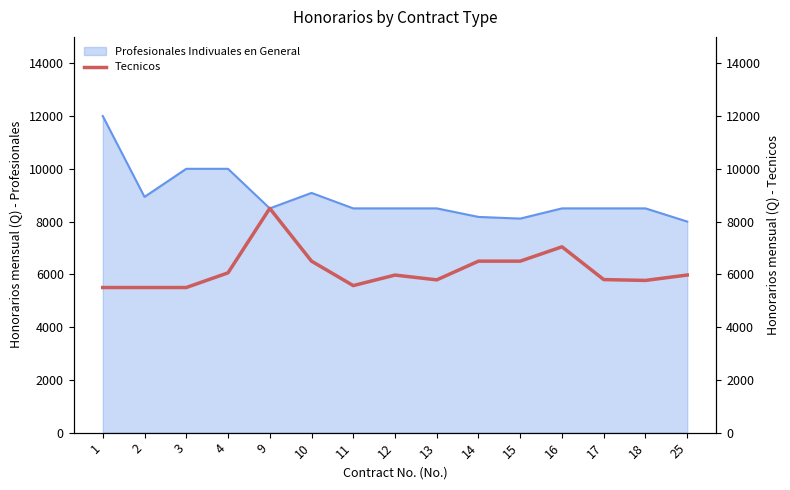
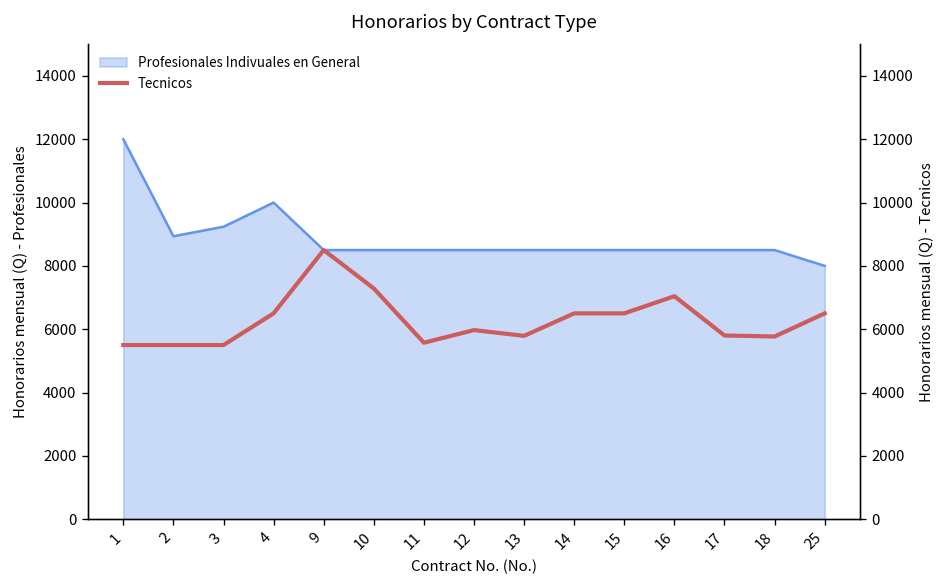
Profesionales Indivuales en General, 3: 10000 -> 9200
Profesionales Indivuales en General, 10: 9100 -> 8500
Profesionales Indivuales en General, 14: 8200 -> 8500
Profesionales Indivuales en General, 15: 8100 -> 8500
Tecnicos, 4: 6100 -> 6500
Tecnicos, 10: 6500 -> 7300
Tecnicos, 25: 6000 -> 6500
